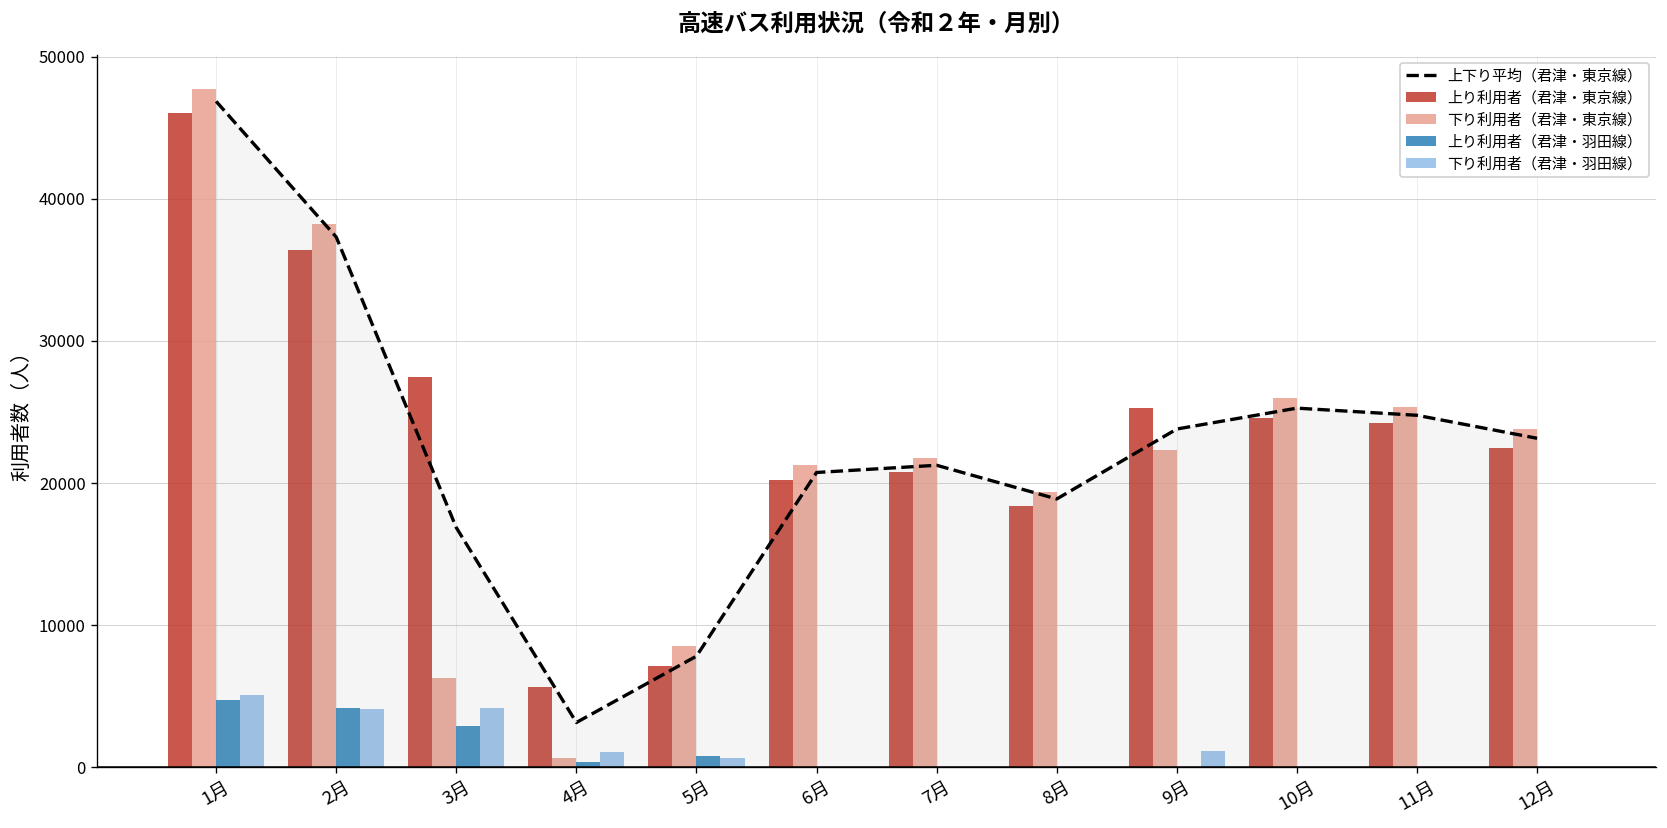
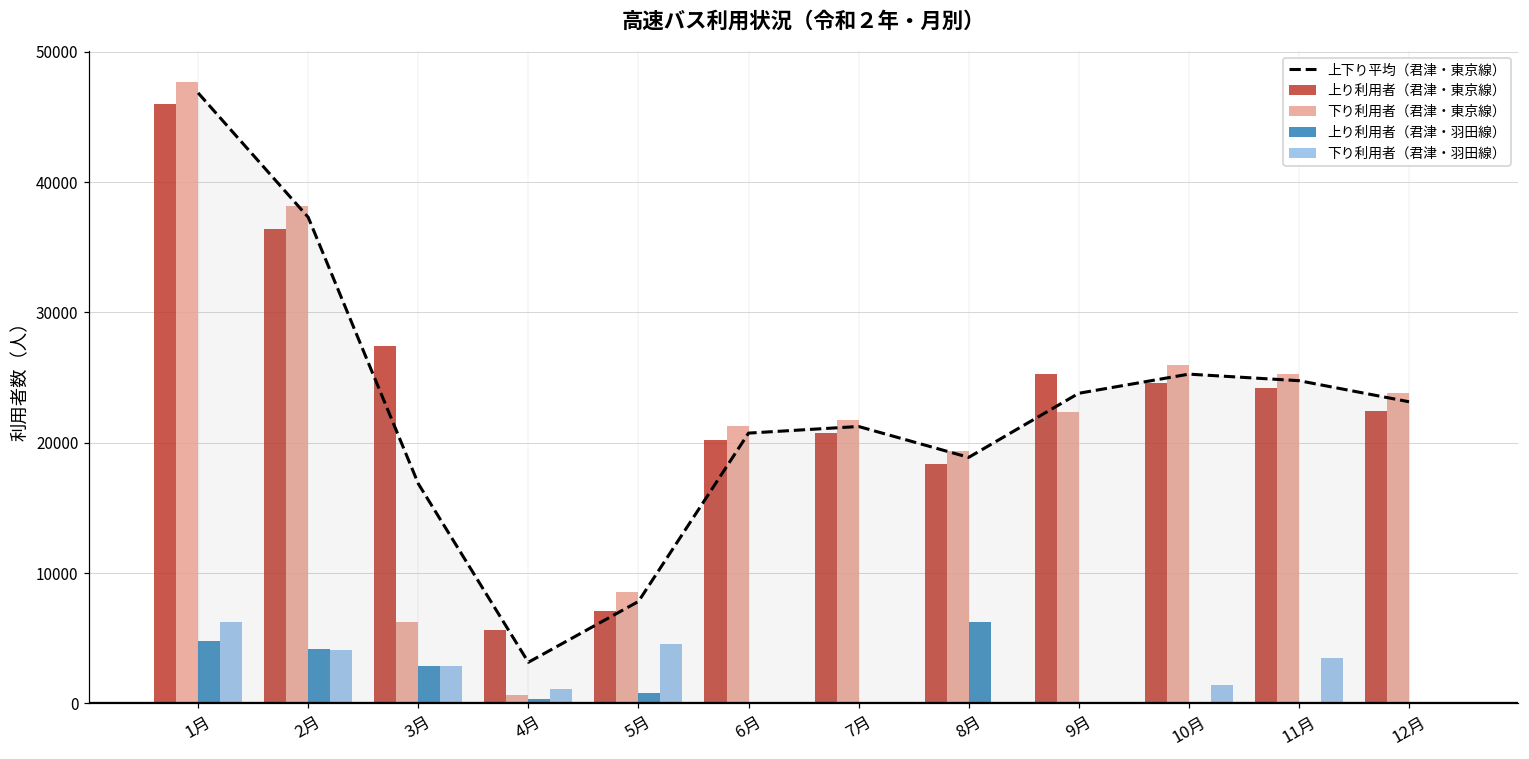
下り利用者（君津・羽田線）, 1月: 5100 -> 6200
下り利用者（君津・羽田線）, 3月: 4100 -> 2800
下り利用者（君津・羽田線）, 5月: 700 -> 4600
上り利用者（君津・羽田線）, 8月: 0 -> 6200
下り利用者（君津・羽田線）, 9月: 1200 -> 0
下り利用者（君津・羽田線）, 10月: 0 -> 1400
下り利用者（君津・羽田線）, 11月: 0 -> 3400
